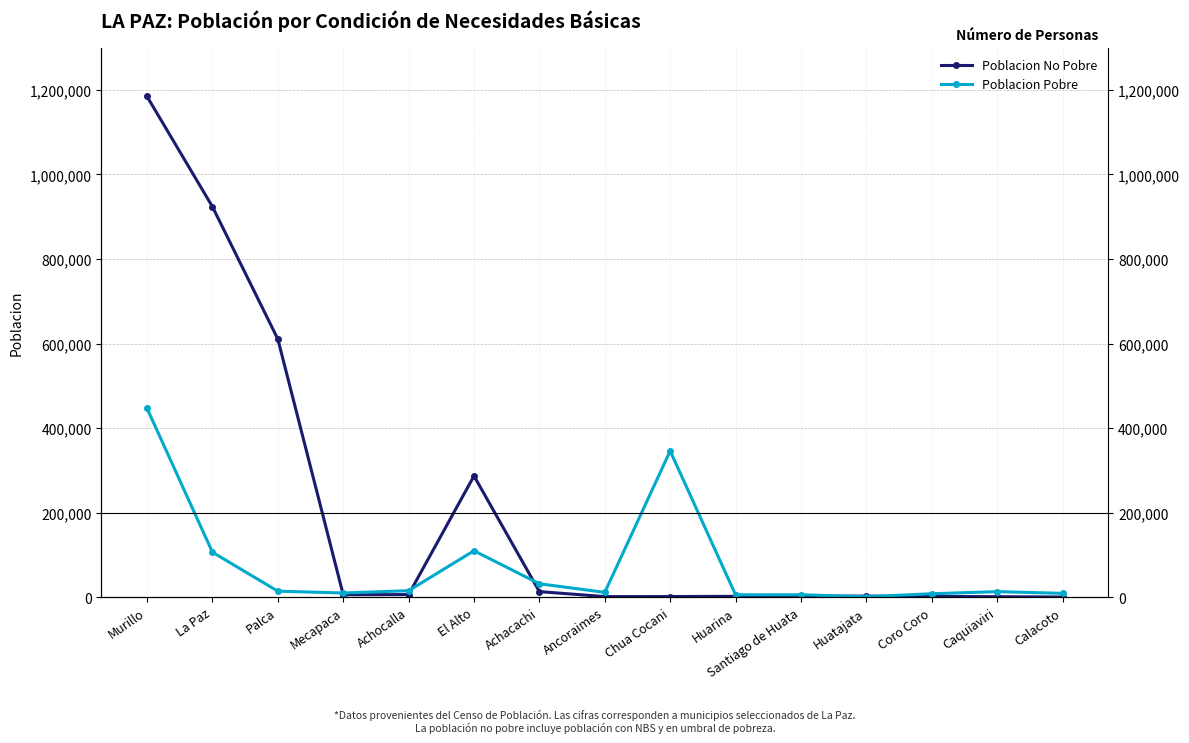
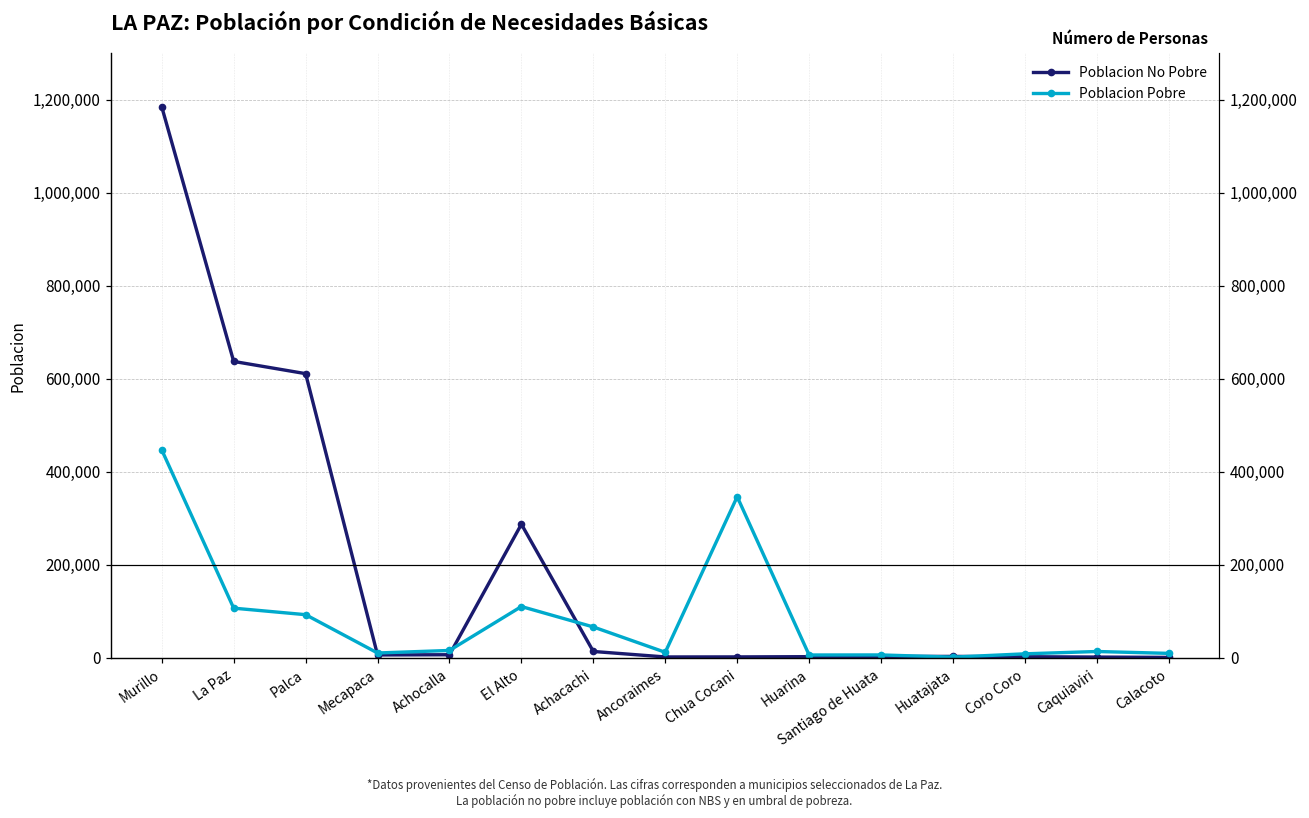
Poblacion No Pobre, La Paz: 920,000 -> 640,000
Poblacion Pobre, Palca: 10,000 -> 90,000
Poblacion Pobre, Achacachi: 30,000 -> 70,000
